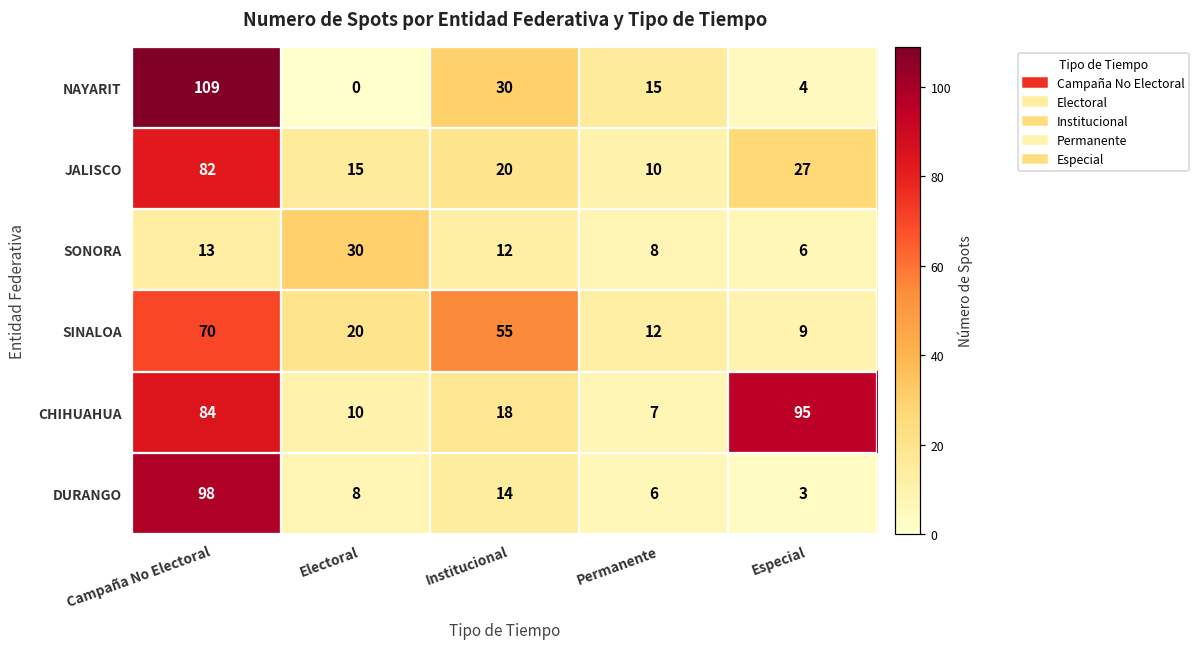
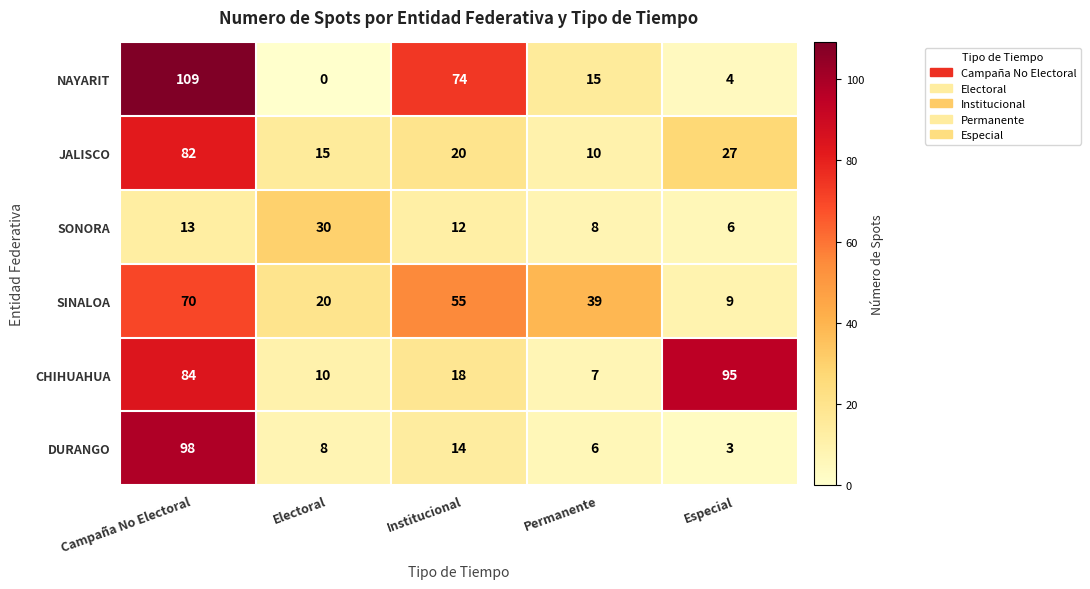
NAYARIT, Institucional: 30 -> 74
SINALOA, Permanente: 12 -> 39
